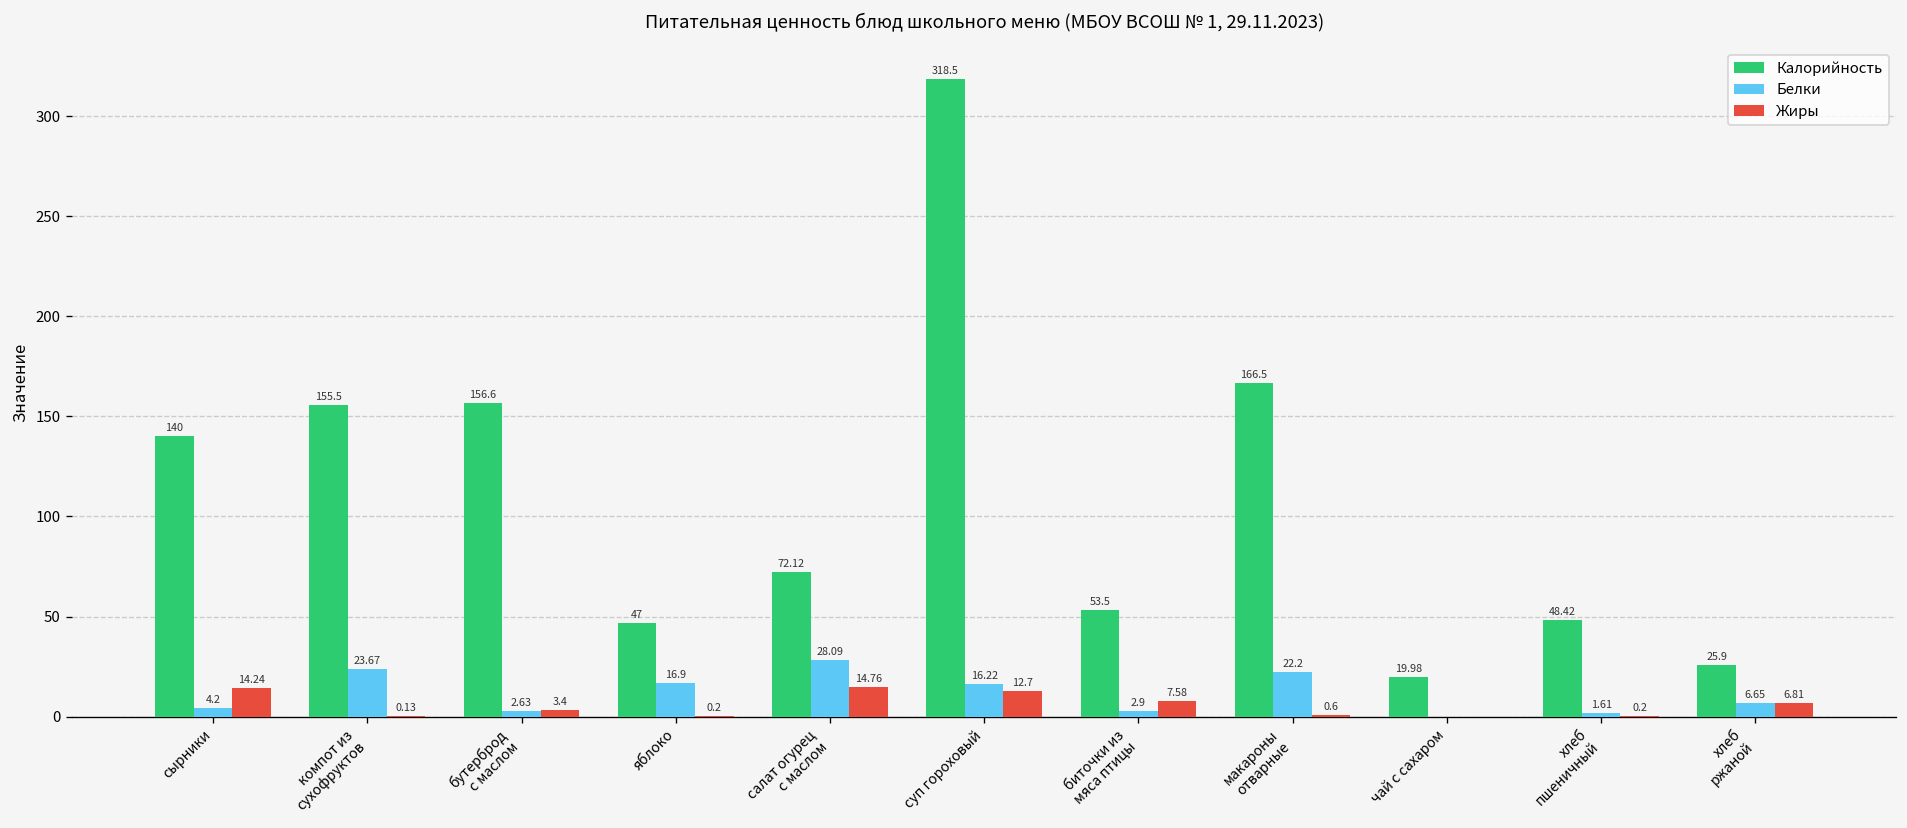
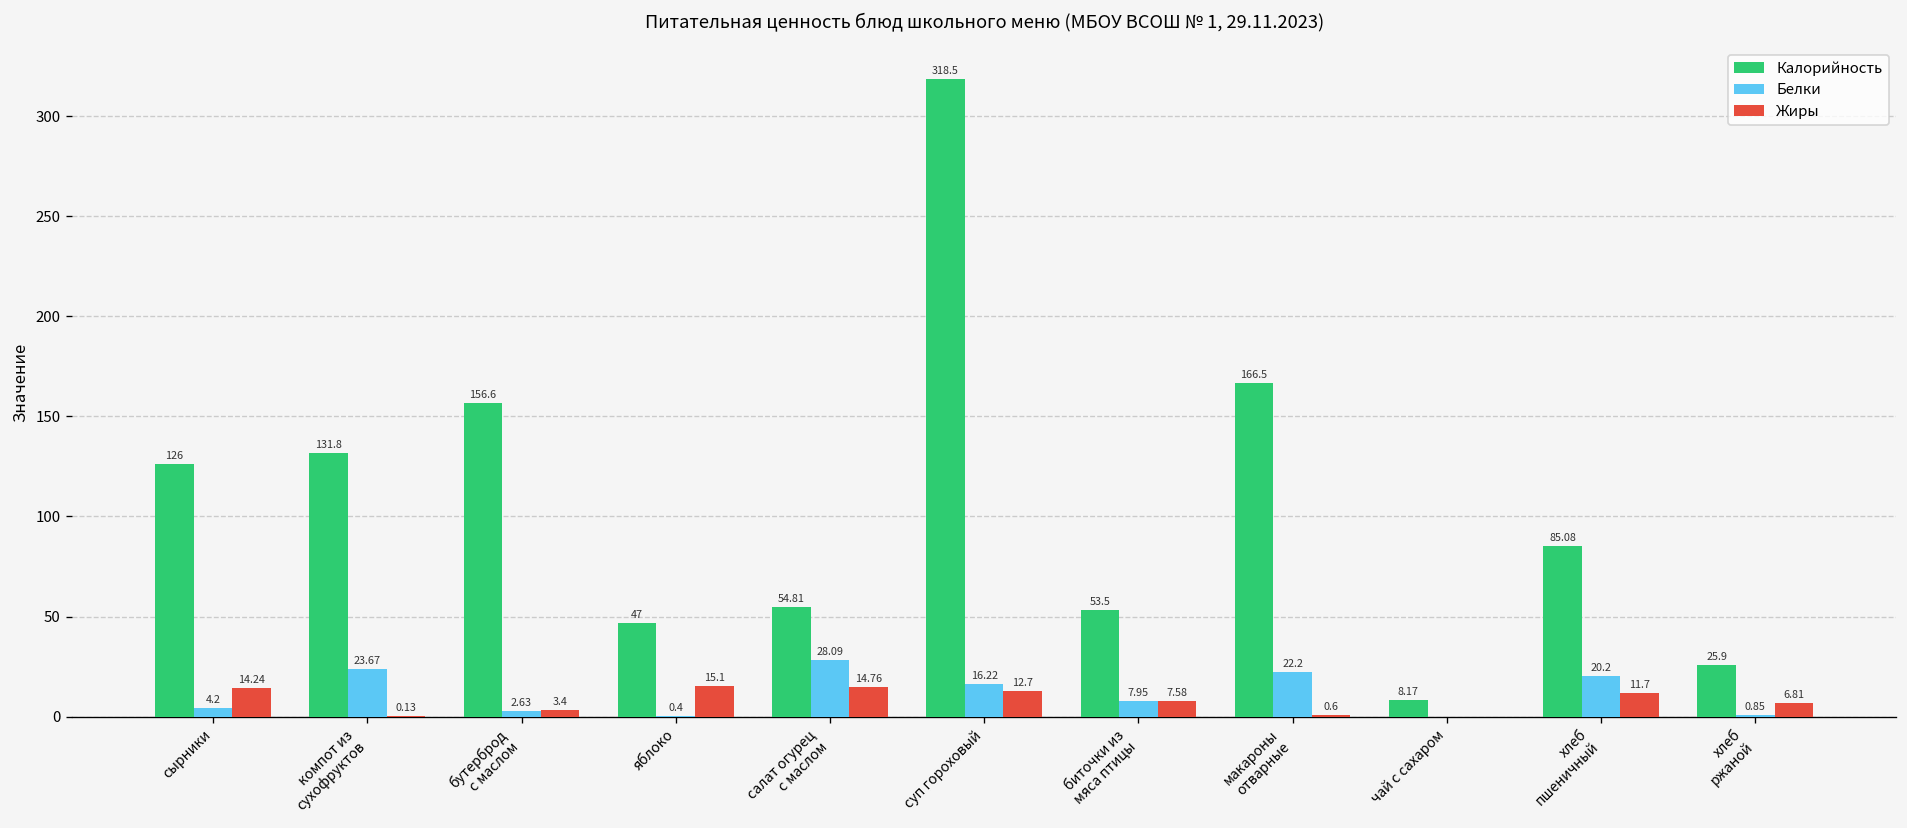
Калорийность, сырники: 140 -> 126
Калорийность, компот из сухофруктов: 155.5 -> 131.8
Белки, яблоко: 16.9 -> 0.4
Жиры, яблоко: 0.2 -> 15.1
Калорийность, салат огурец с маслом: 72.12 -> 54.81
Белки, биточки из мяса птицы: 2.9 -> 7.95
Калорийность, чай с сахаром: 19.98 -> 8.17
Калорийность, хлеб пшеничный: 48.42 -> 85.08
Белки, хлеб пшеничный: 1.61 -> 20.2
Жиры, хлеб пшеничный: 0.2 -> 11.7
Белки, хлеб ржаной: 6.65 -> 0.85
